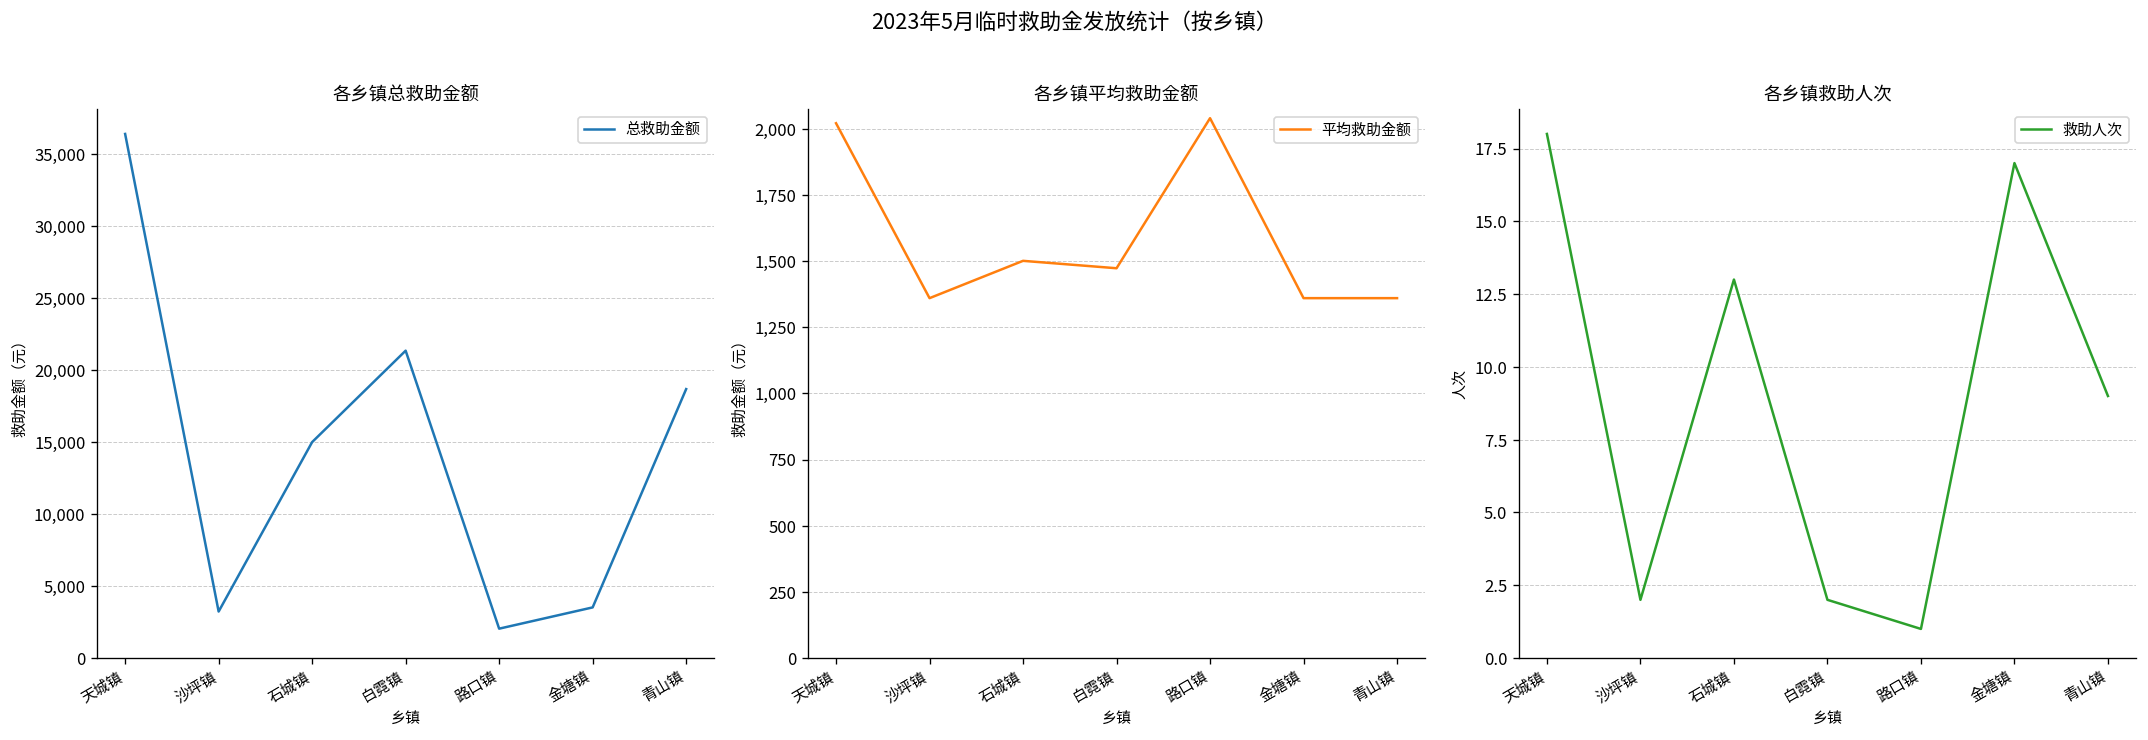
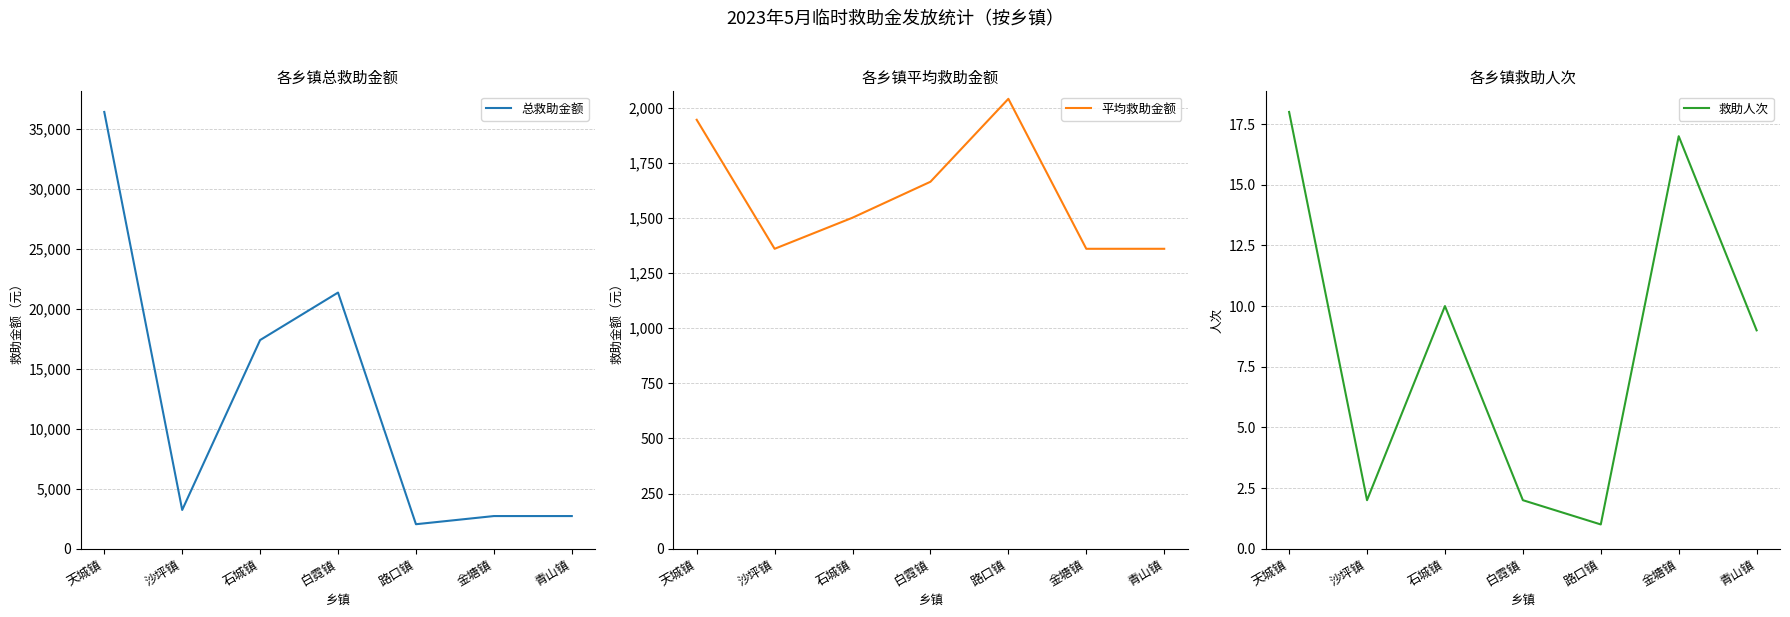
各乡镇总救助金额, 石城镇: 15,000 -> 17,400
各乡镇总救助金额, 金塘镇: 3,500 -> 2,700
各乡镇总救助金额, 青山镇: 18,700 -> 2,700
各乡镇平均救助金额, 天城镇: 2,020 -> 1,950
各乡镇平均救助金额, 白霓镇: 1,470 -> 1,660
各乡镇救助人次, 石城镇: 13 -> 10
